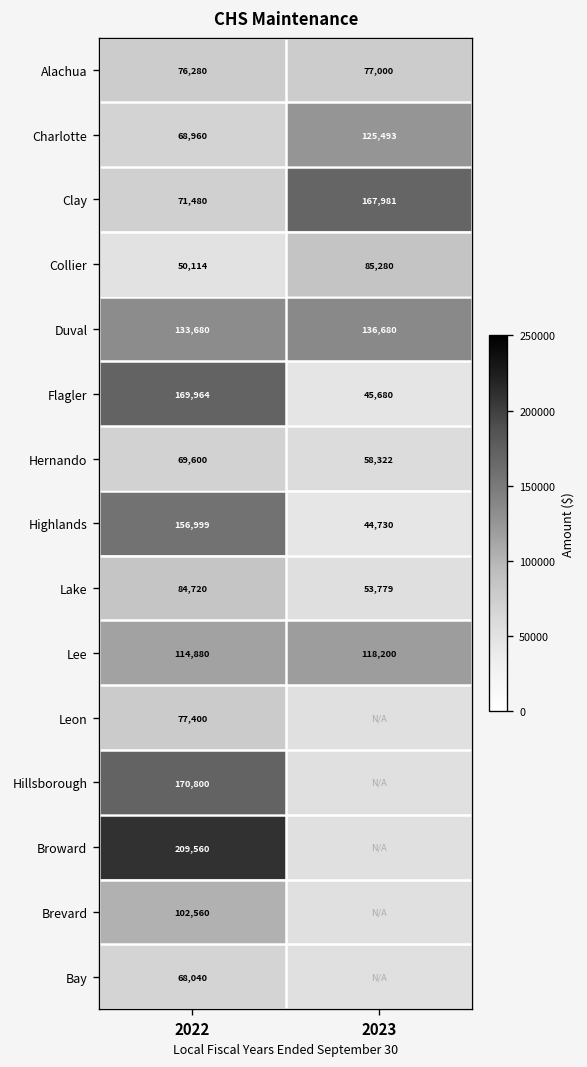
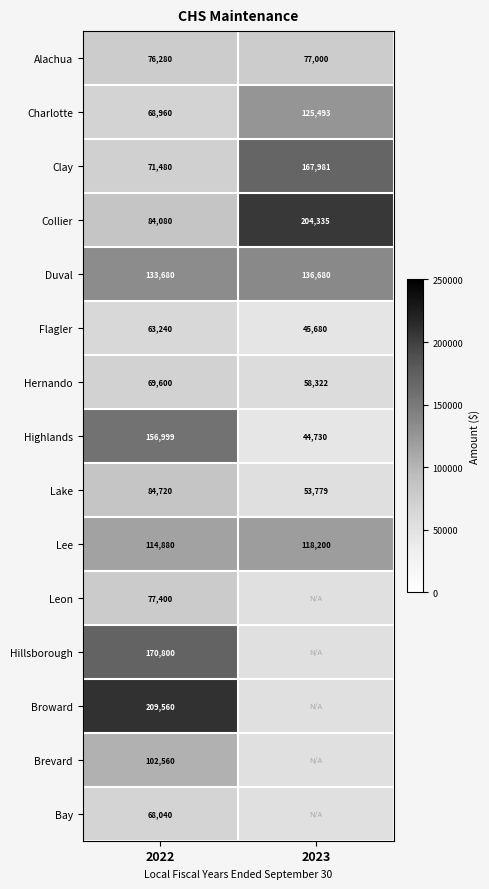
Collier, 2022: 50,114 -> 84,080
Collier, 2023: 85,280 -> 204,335
Flagler, 2022: 169,964 -> 63,240
